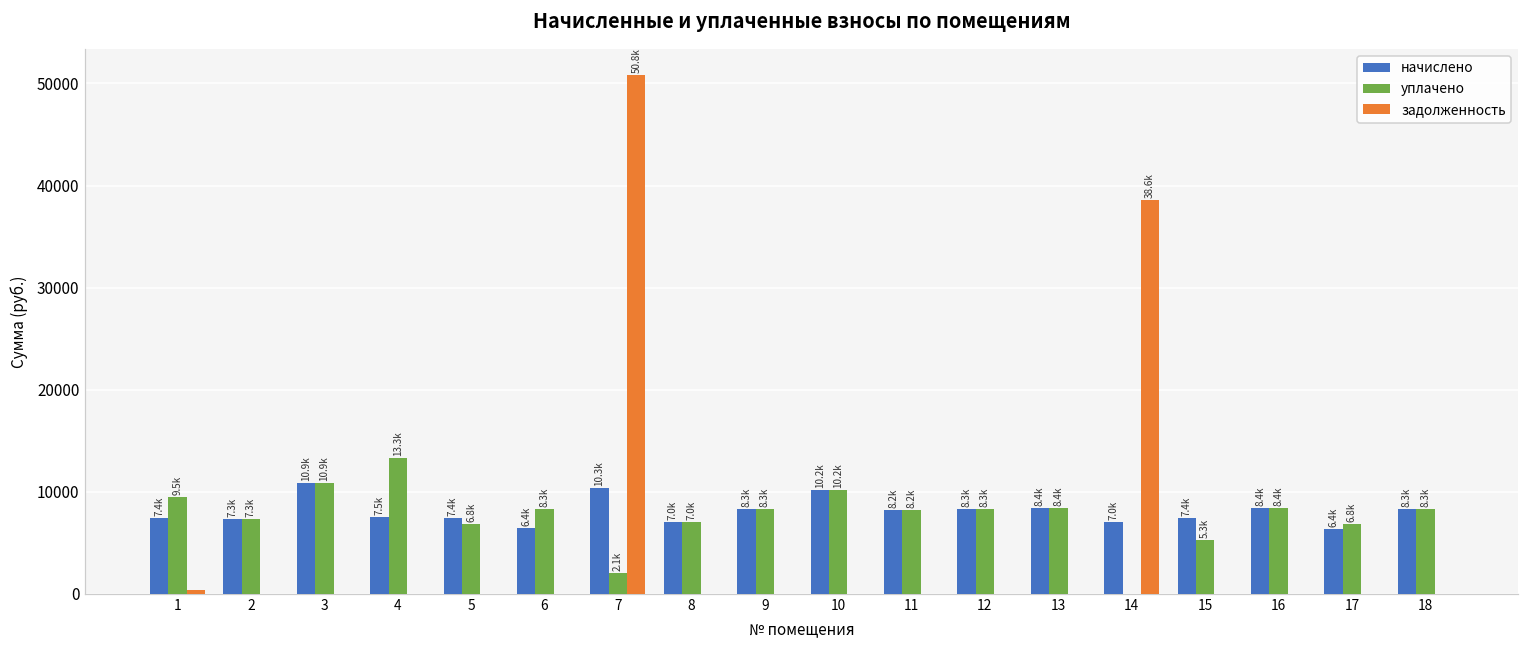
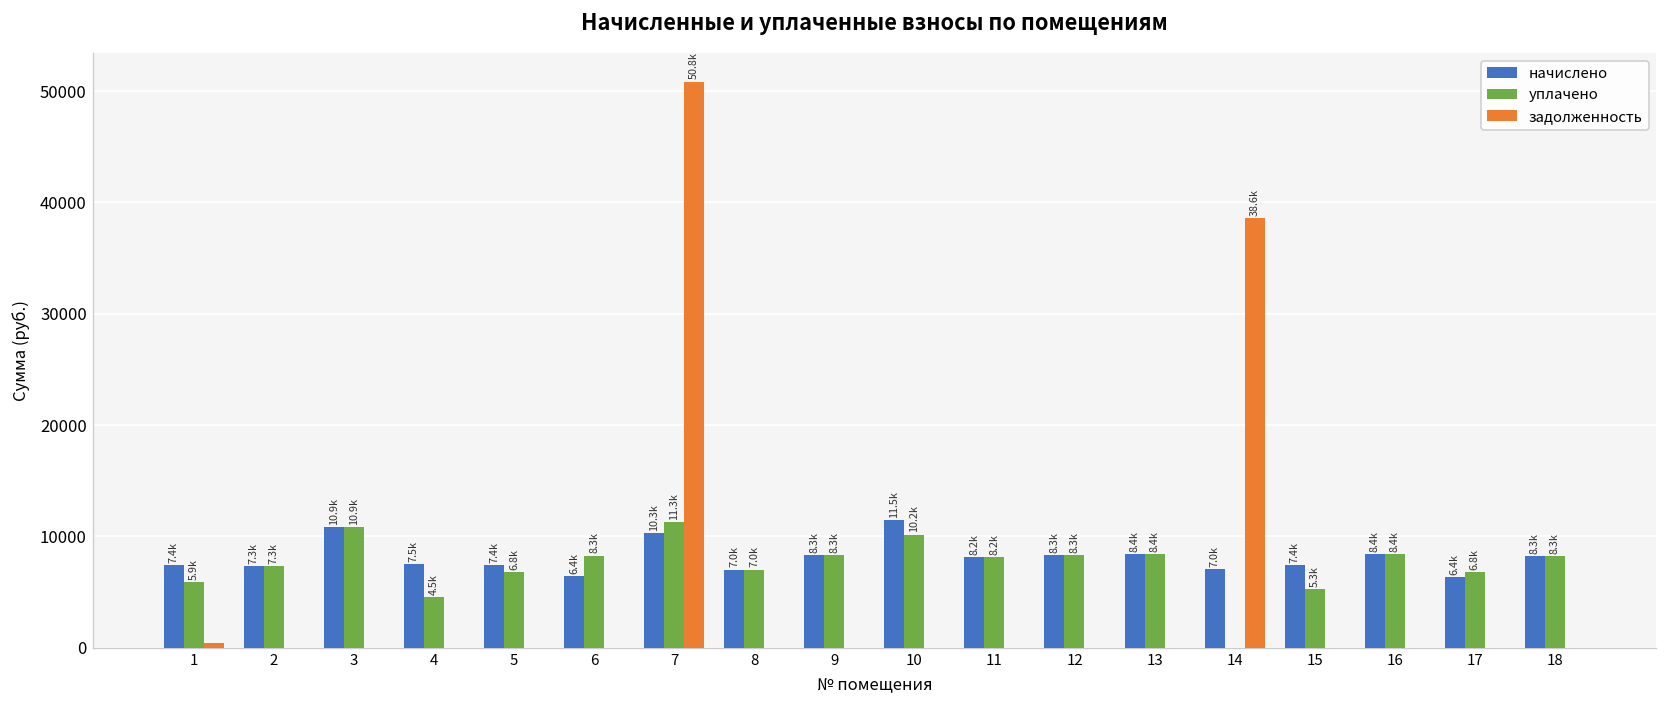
уплачено, 1: 9.5k -> 5.9k
уплачено, 4: 13.3k -> 4.5k
уплачено, 7: 2.1k -> 11.3k
начислено, 10: 10.2k -> 11.5k
